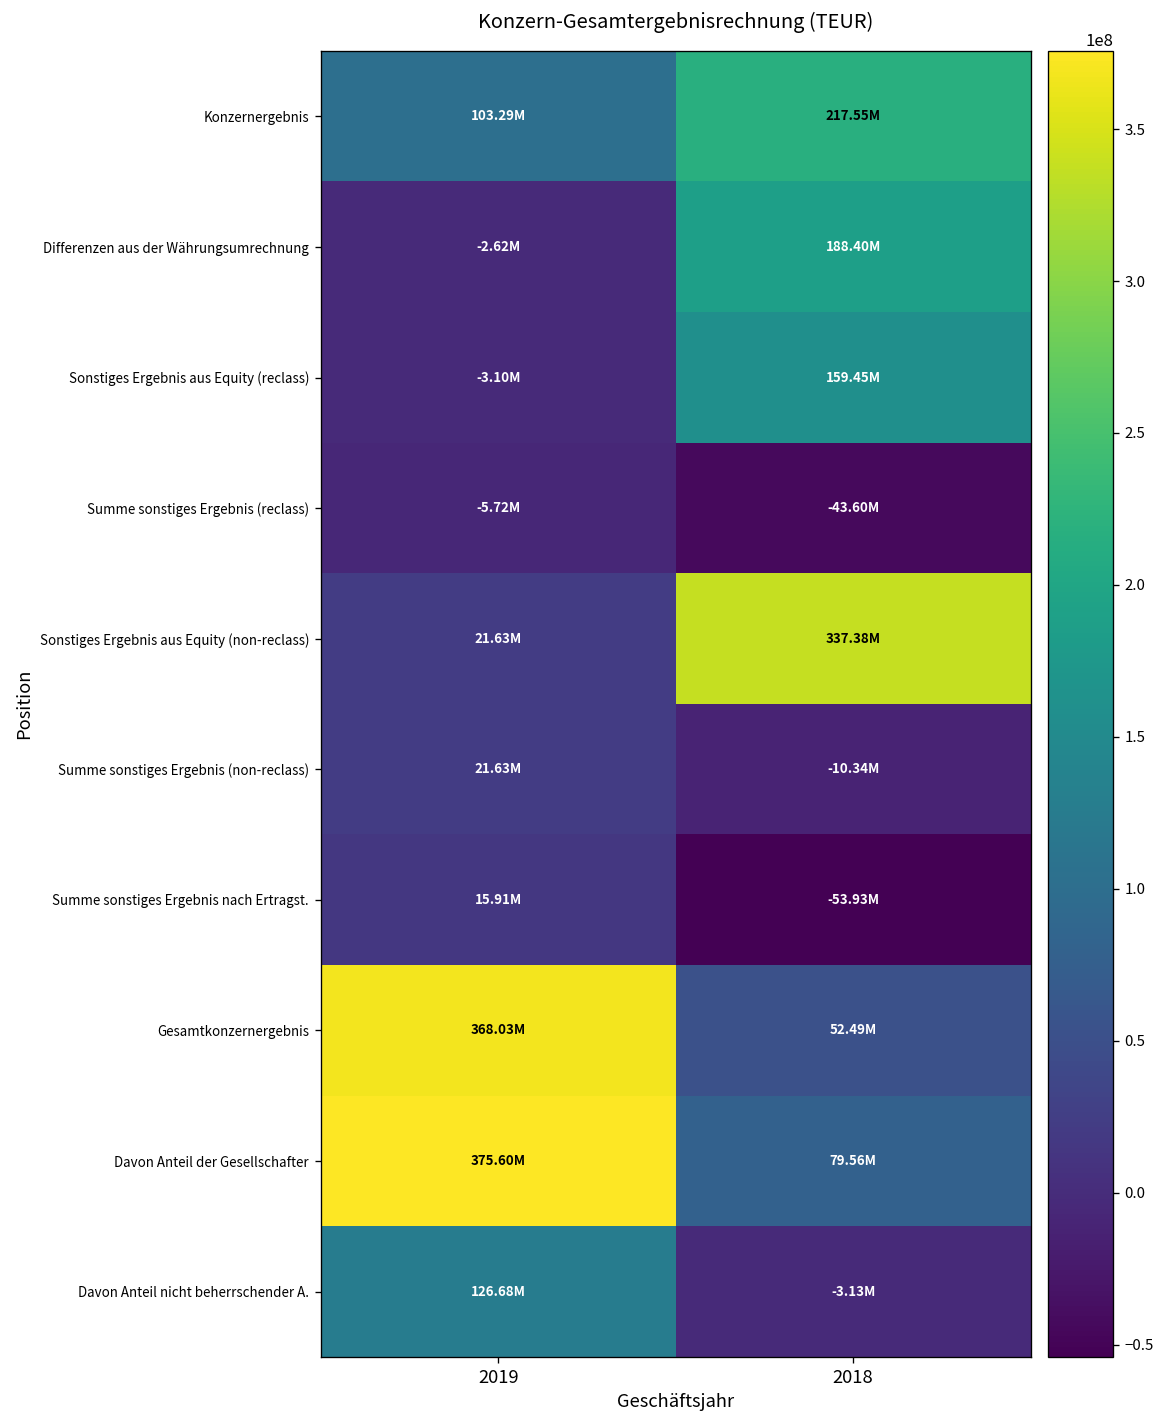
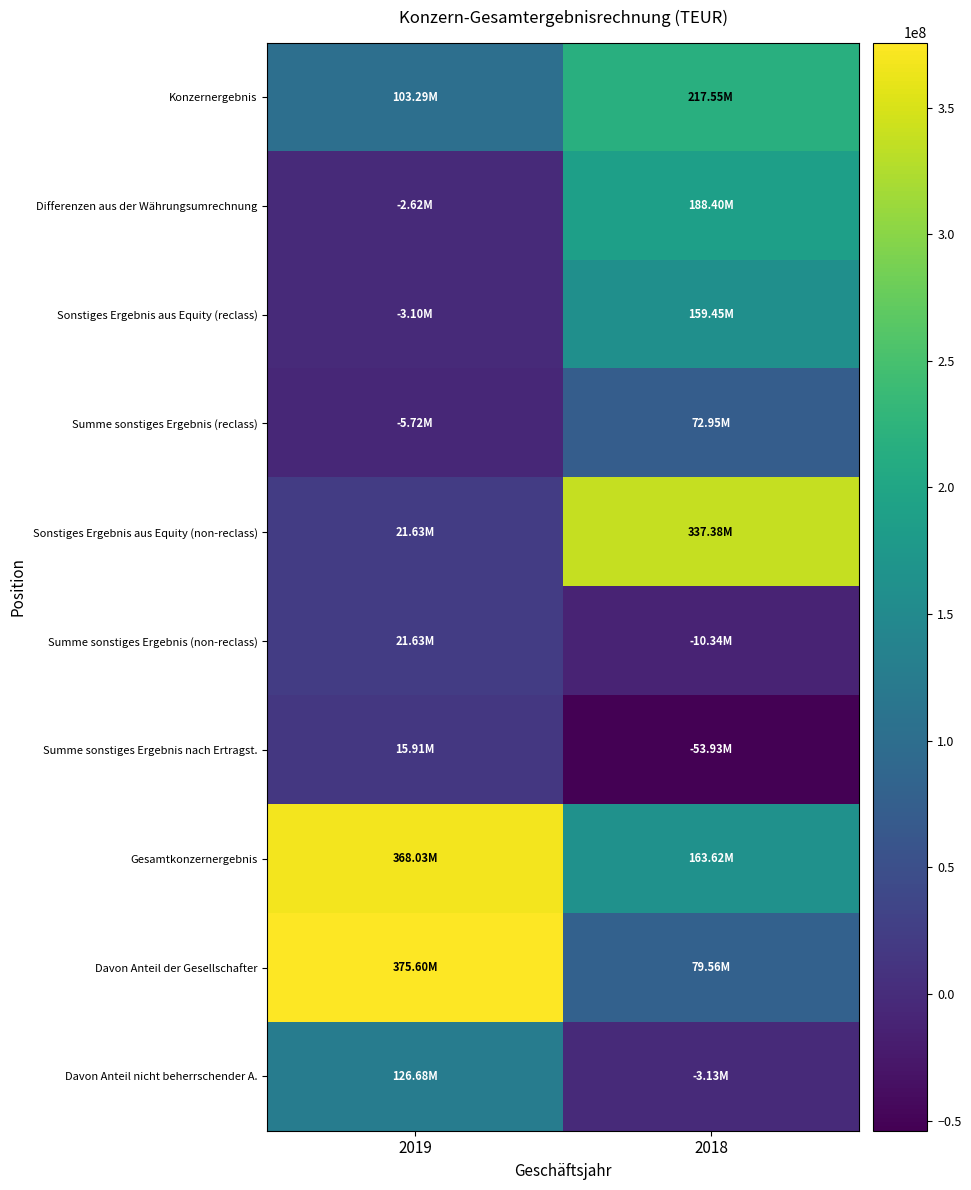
Summe sonstiges Ergebnis (reclass), 2018: -43.60M -> 72.95M
Gesamtkonzernergebnis, 2018: 52.49M -> 163.62M
